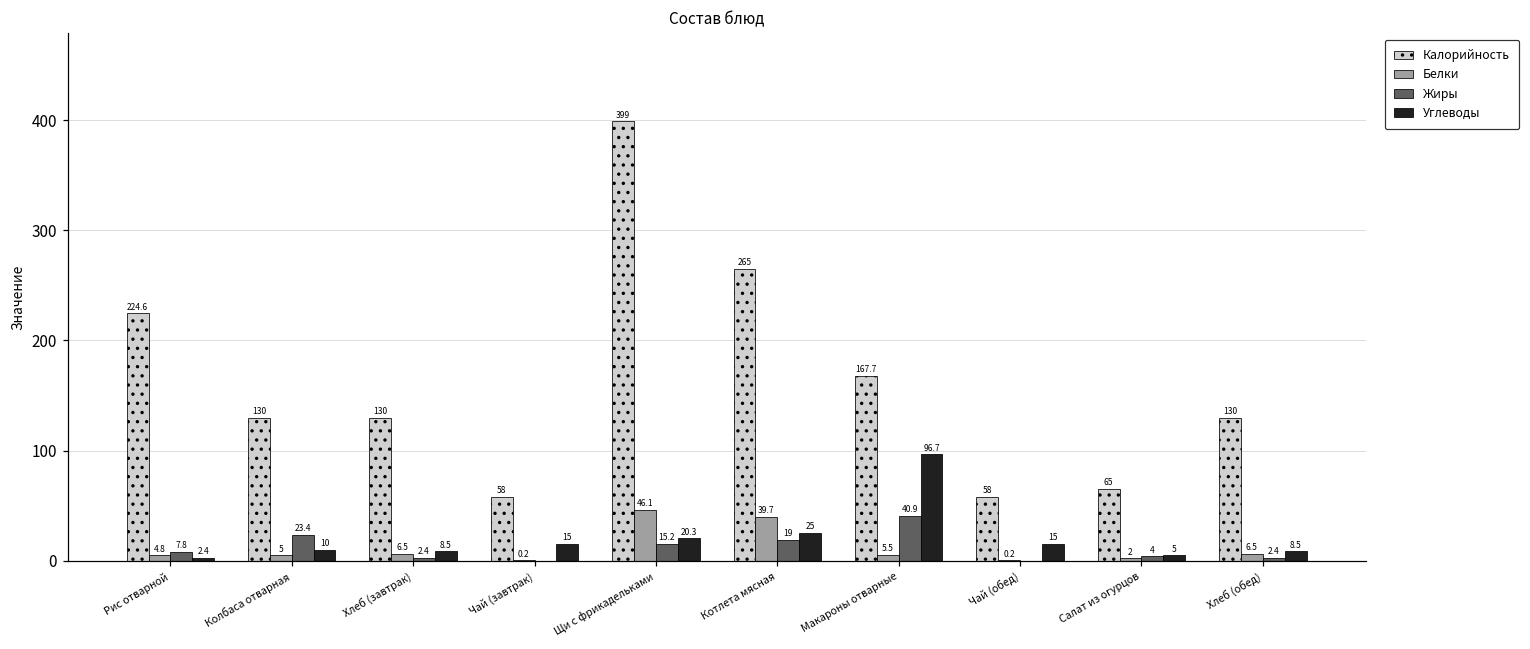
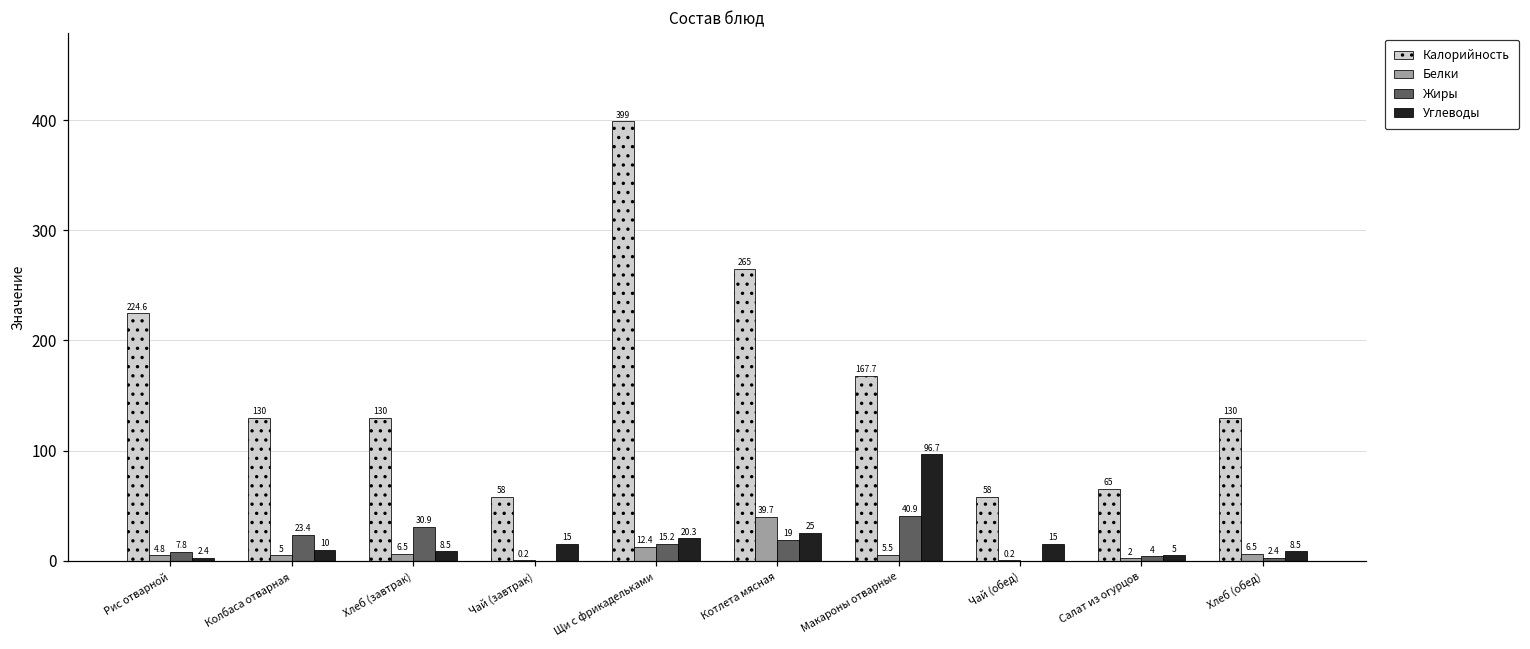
Жиры, Хлеб (завтрак): 2.4 -> 30.9
Белки, Щи с фрикадельками: 46.1 -> 12.4
